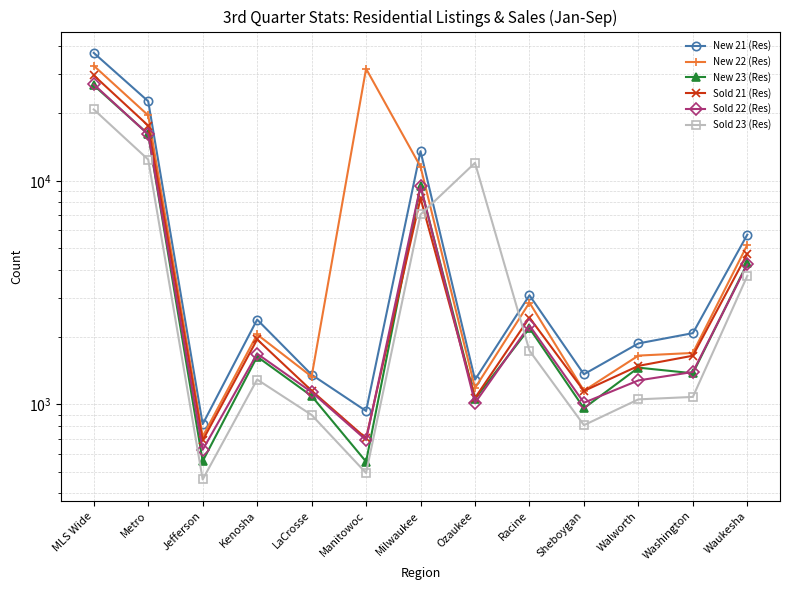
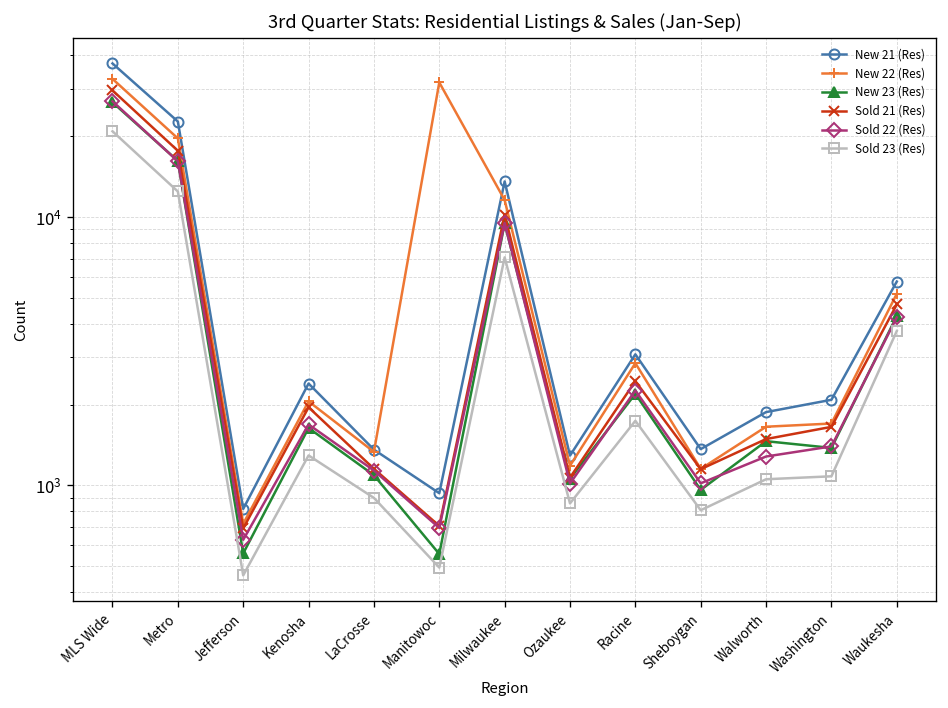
Sold 21 (Res), Milwaukee: 8400 -> 10000
Sold 23 (Res), Ozaukee: 12000 -> 860
